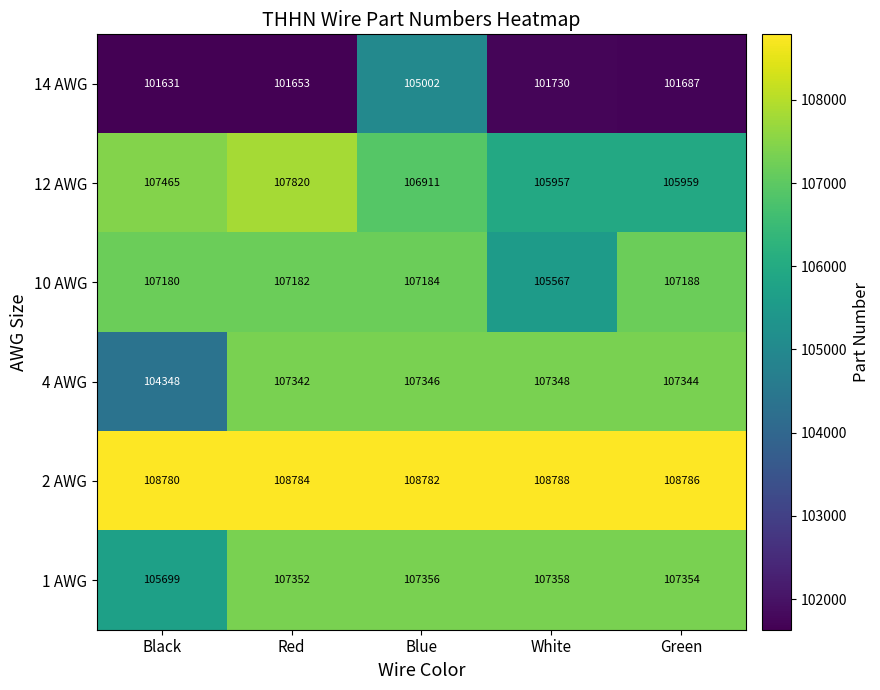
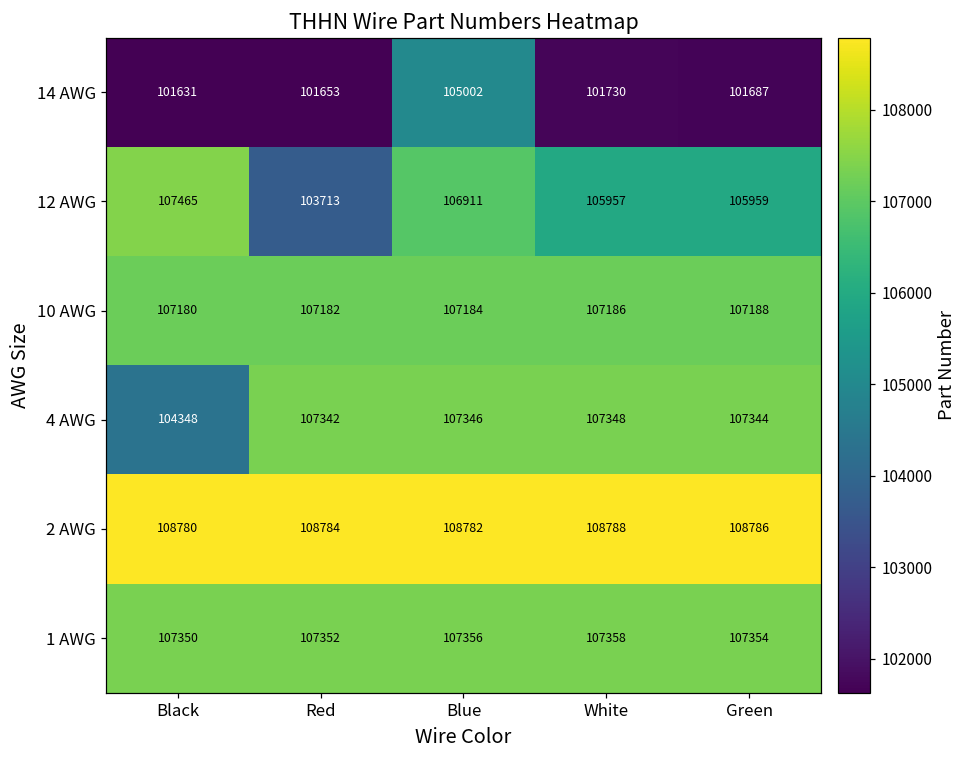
12 AWG, Red: 107820 -> 103713
10 AWG, White: 105567 -> 107186
1 AWG, Black: 105699 -> 107350
